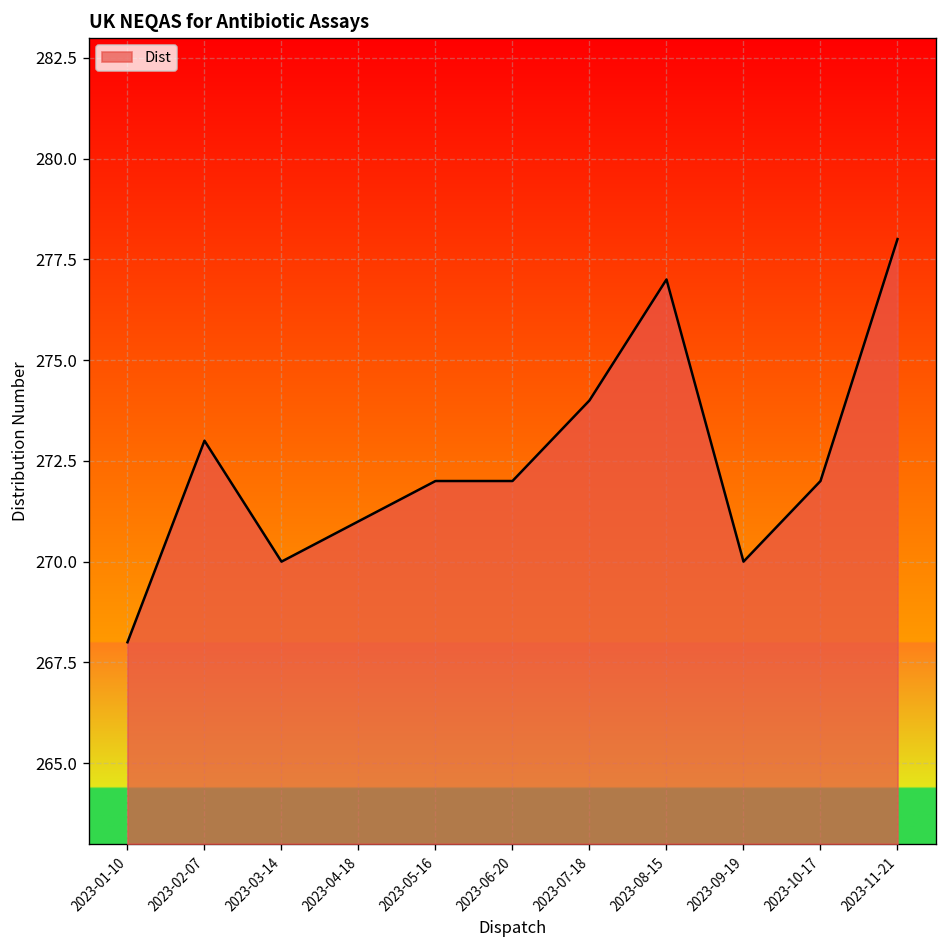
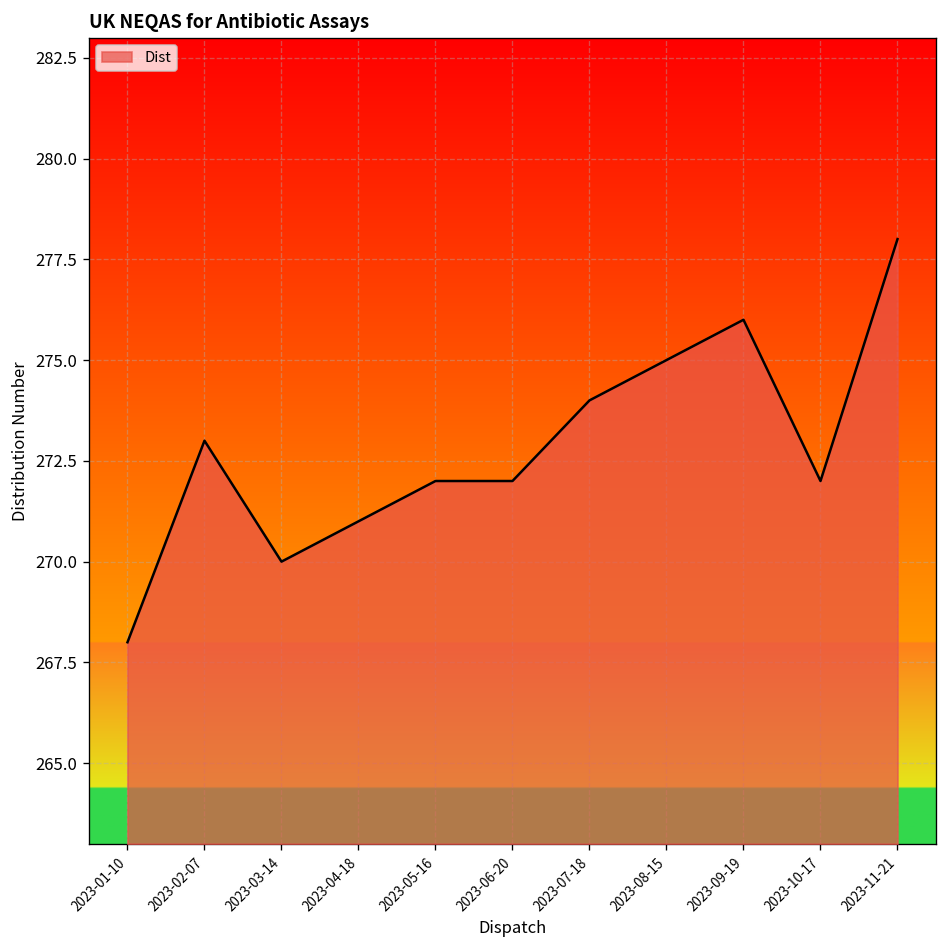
2023-08-15: 277 -> 275
2023-09-19: 270 -> 276
